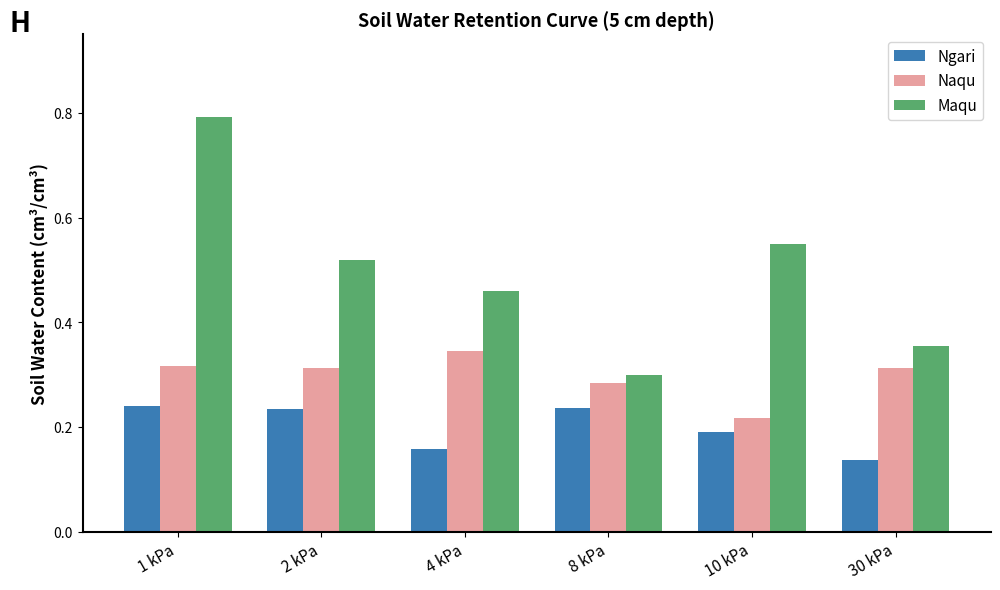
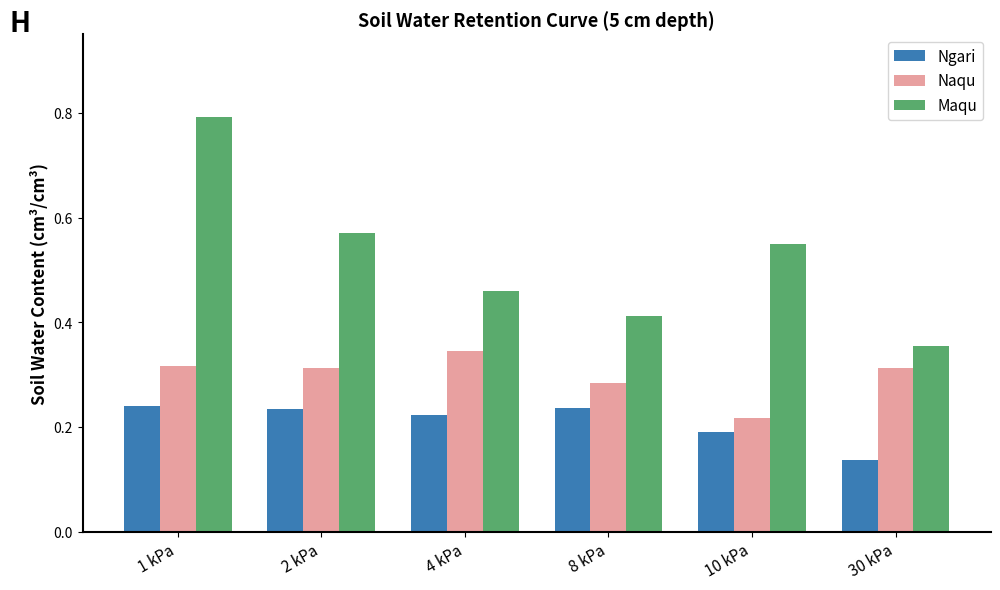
Maqu, 2 kPa: 0.52 -> 0.57
Ngari, 4 kPa: 0.16 -> 0.22
Maqu, 8 kPa: 0.30 -> 0.41
